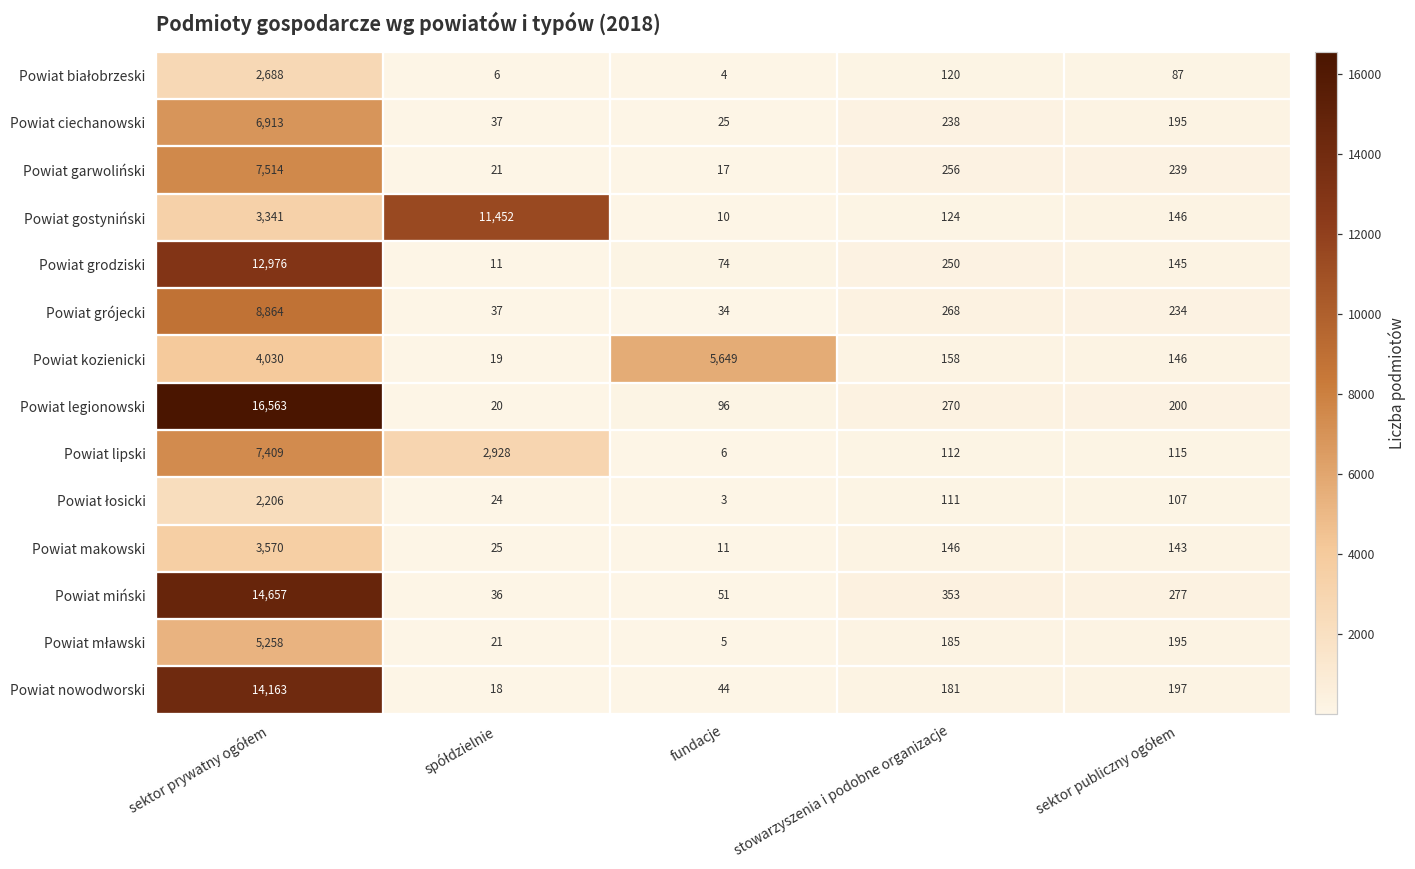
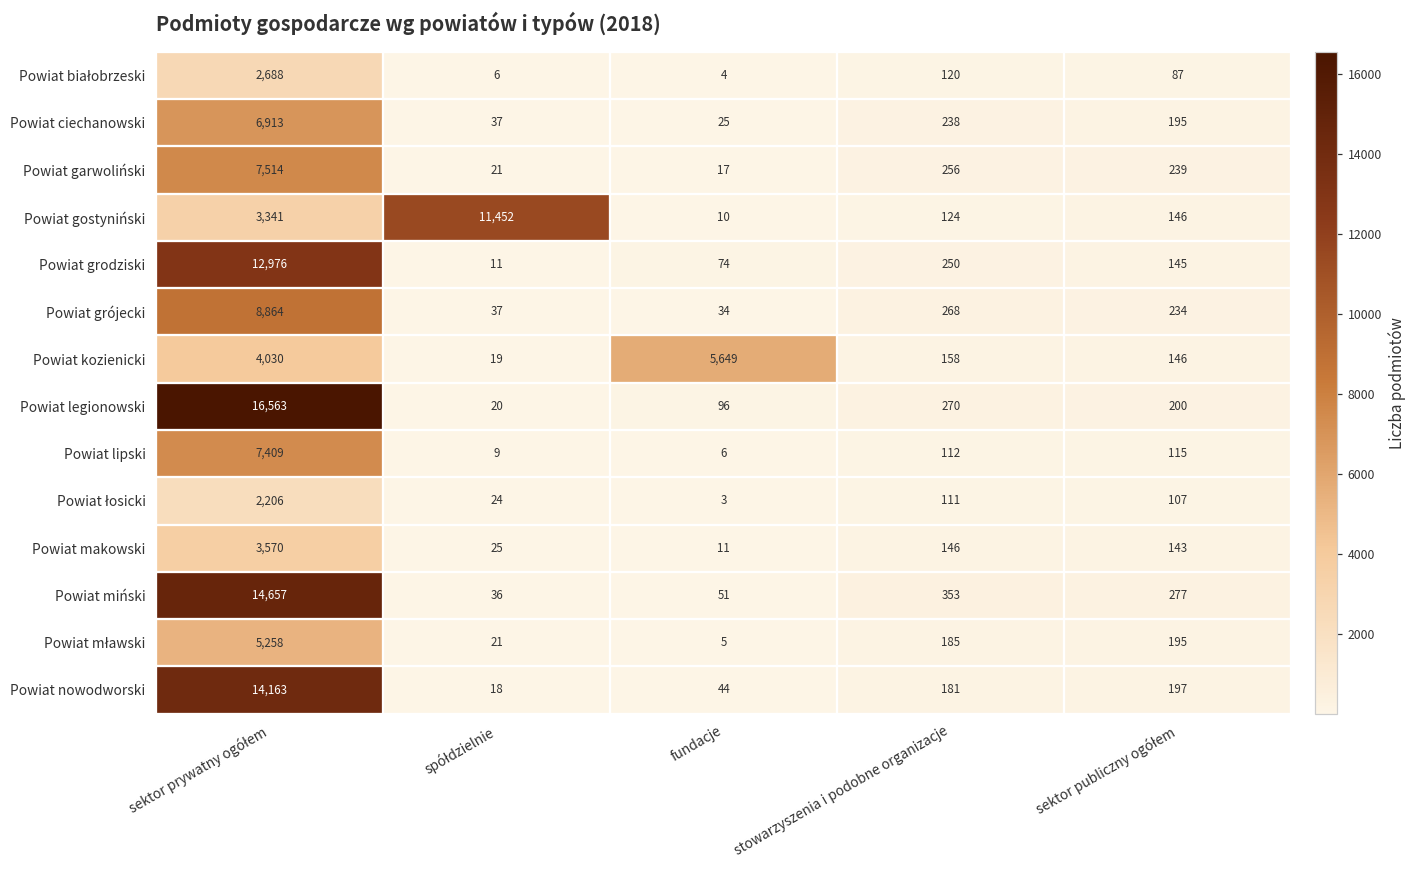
Powiat lipski, spółdzielnie: 2,928 -> 9
